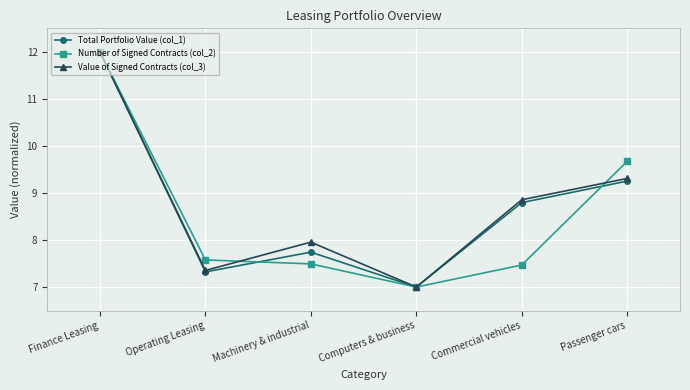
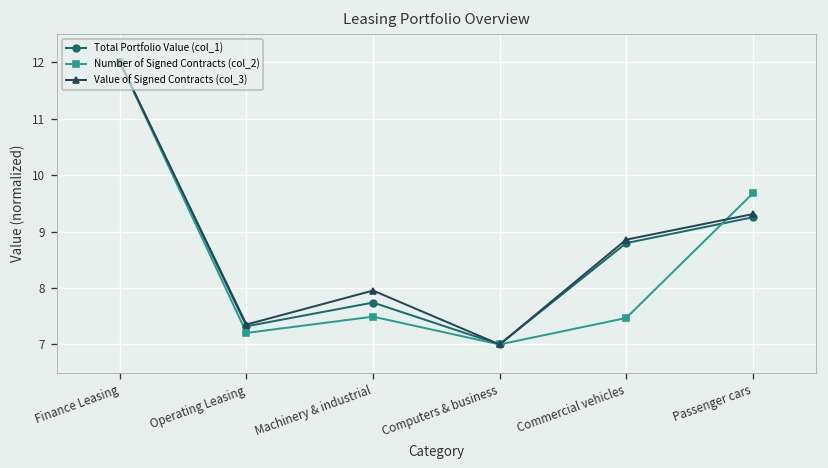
Number of Signed Contracts (col_2), Operating Leasing: 7.6 -> 7.2
